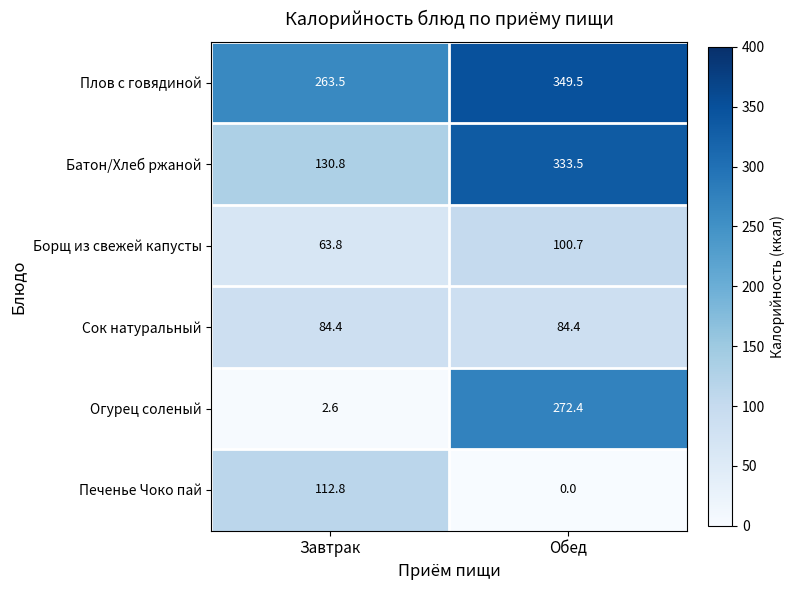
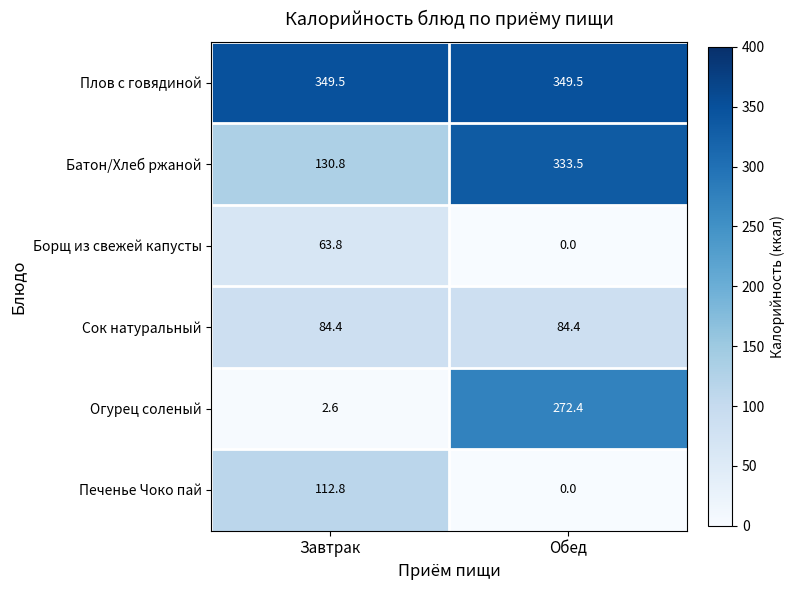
Плов с говядиной, Завтрак: 263.5 -> 349.5
Борщ из свежей капусты, Обед: 100.7 -> 0.0
